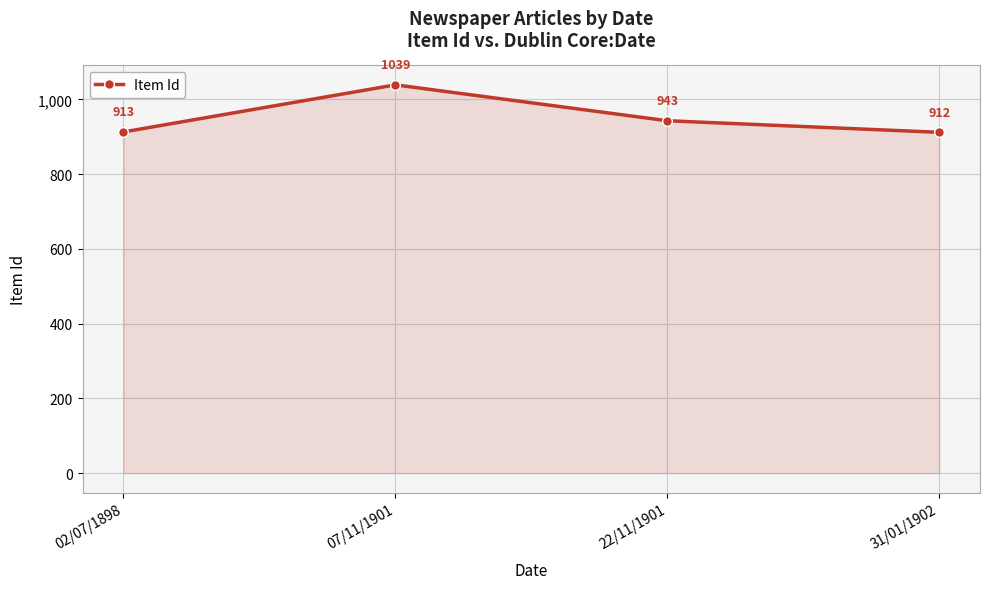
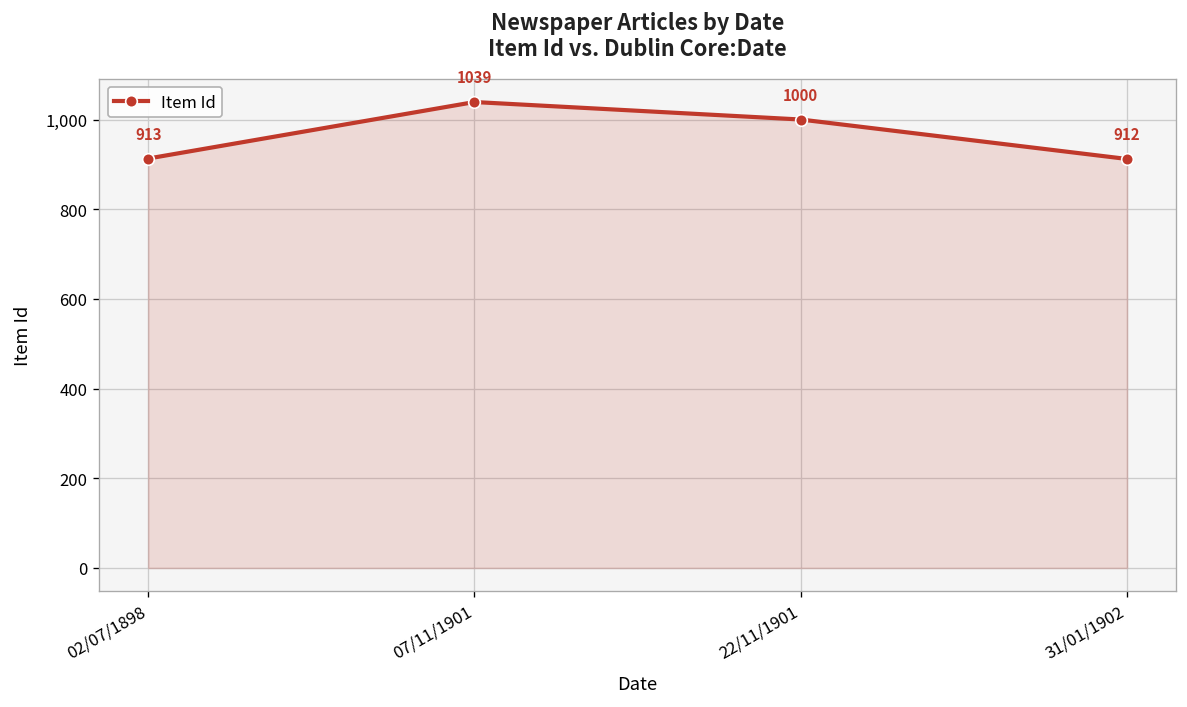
22/11/1901: 943 -> 1000
